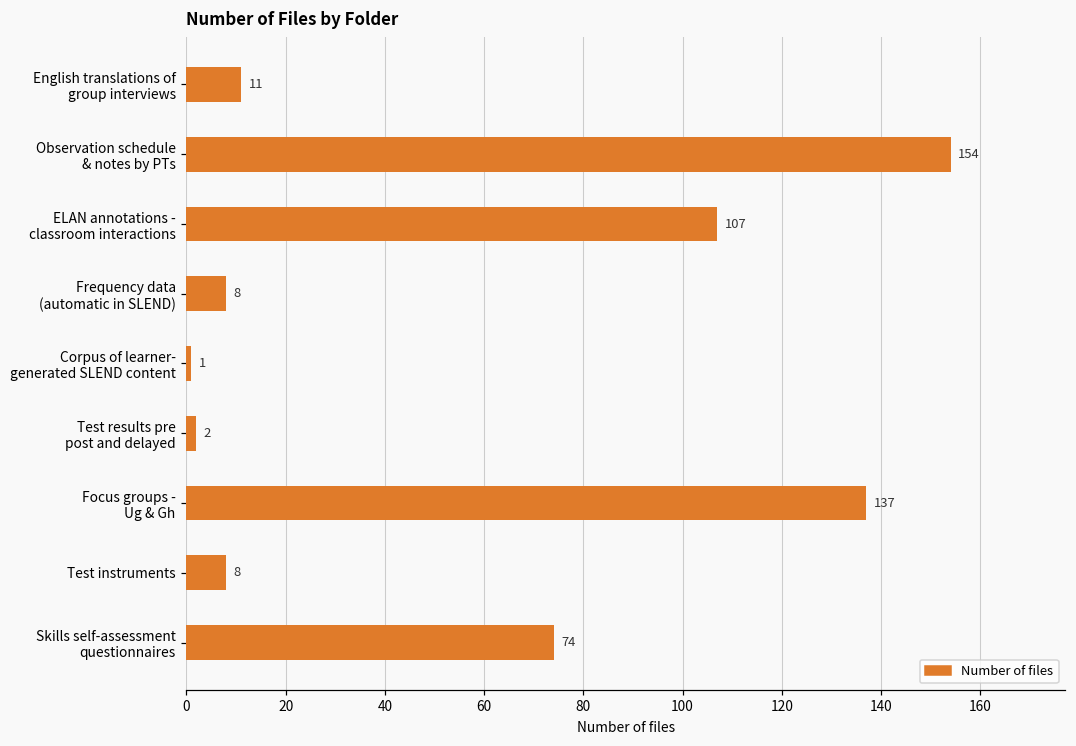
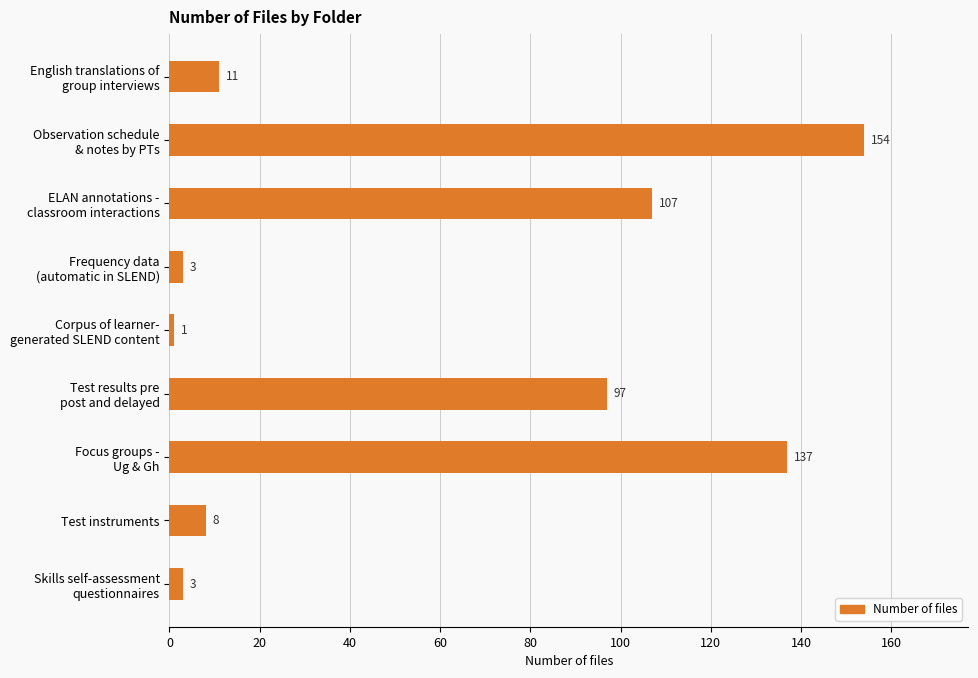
Frequency data (automatic in SLEND): 8 -> 3
Test results pre post and delayed: 2 -> 97
Skills self-assessment questionnaires: 74 -> 3
